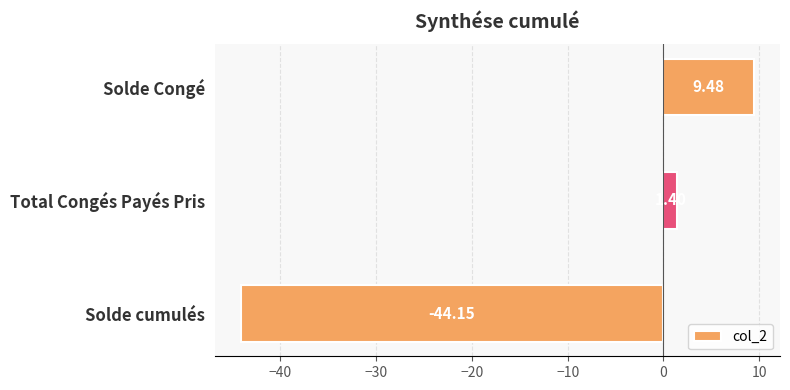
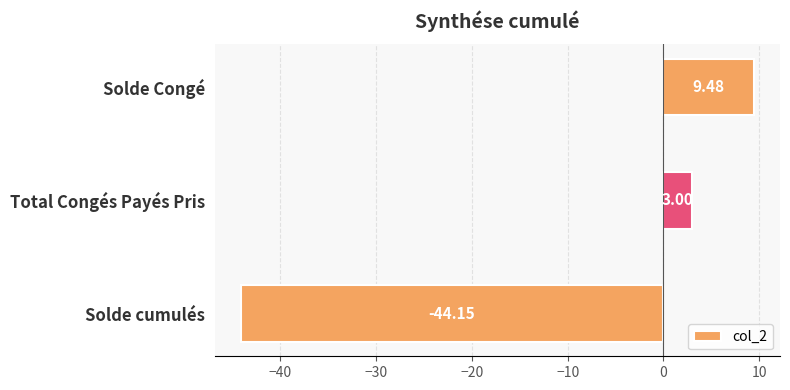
Total Congés Payés Pris: 1 -> 3
